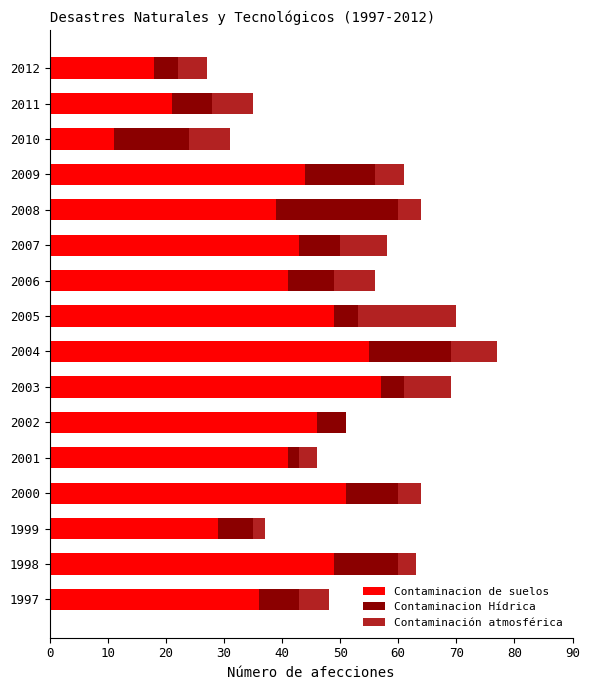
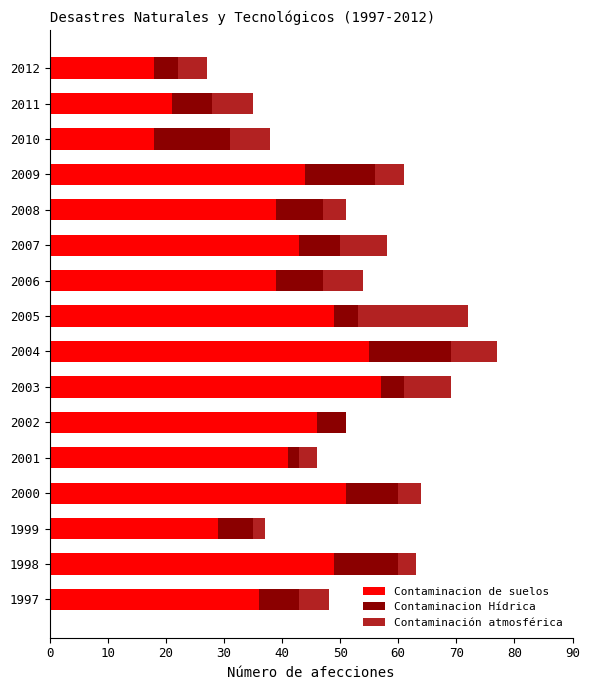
Contaminacion de suelos, 2010: 11 -> 18
Contaminacion Hídrica, 2008: 21 -> 8
Contaminacion de suelos, 2006: 41 -> 39
Contaminación atmosférica, 2005: 17 -> 19
